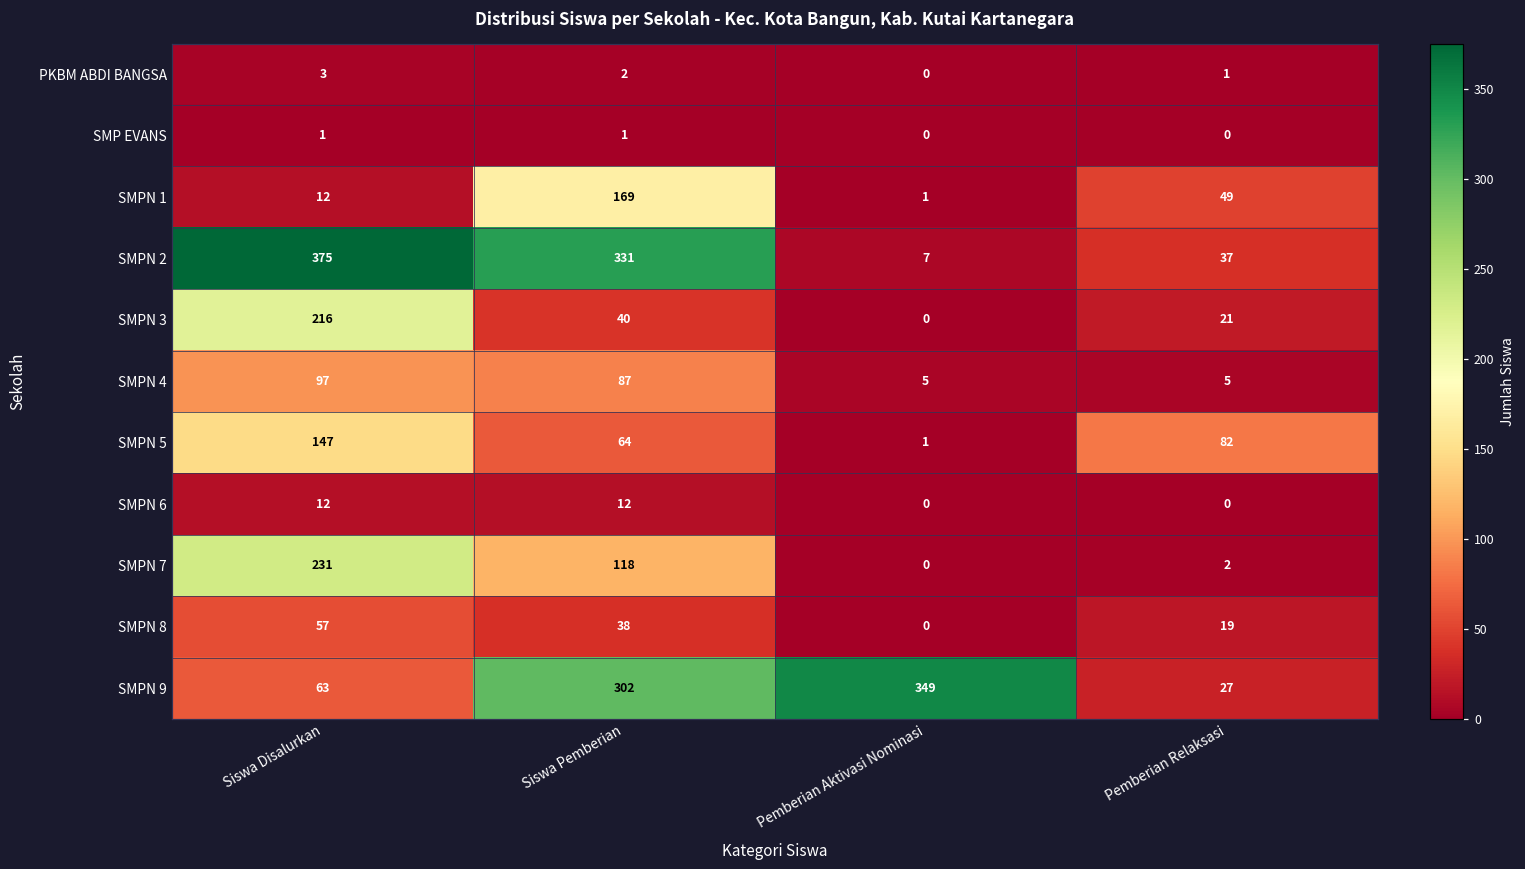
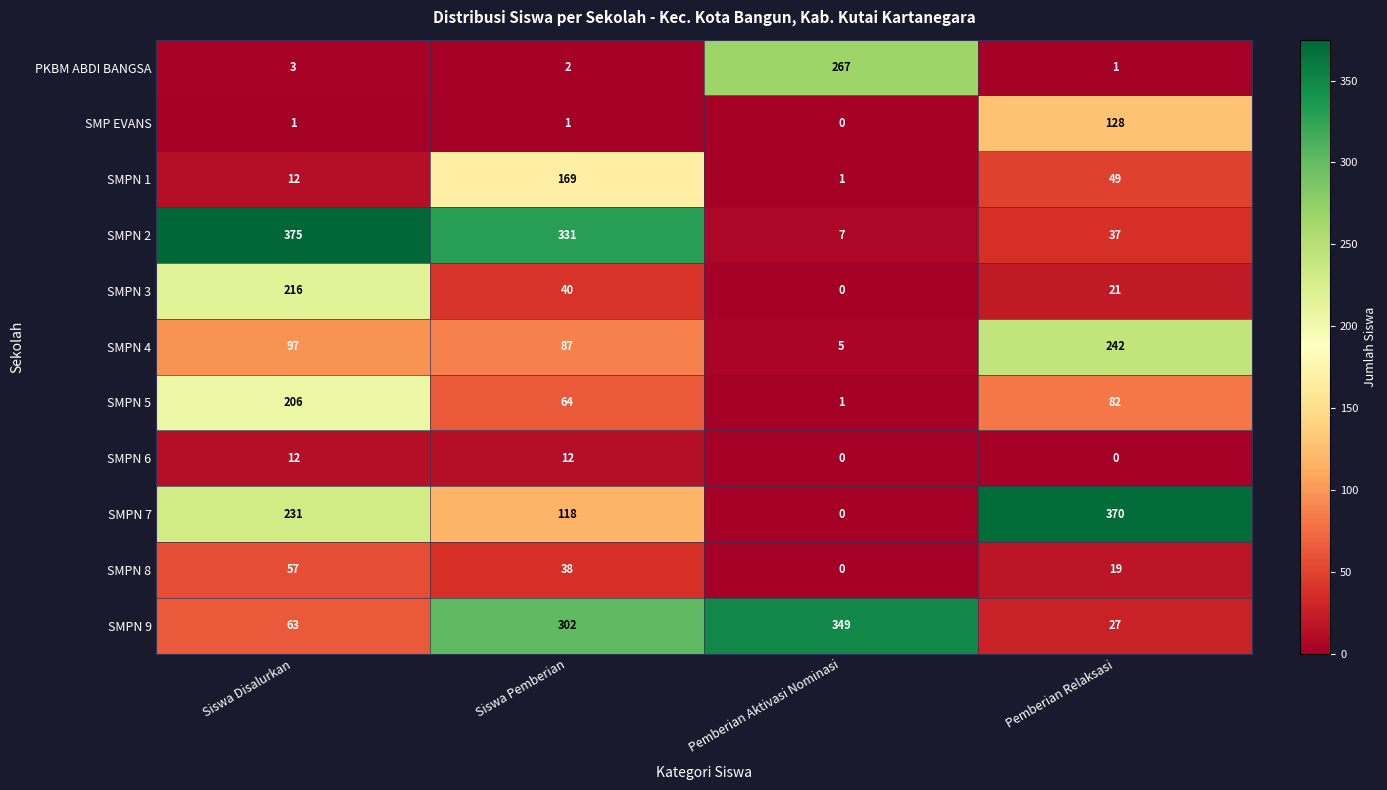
PKBM ABDI BANGSA, Pemberian Aktivasi Nominasi: 0 -> 267
SMP EVANS, Pemberian Relaksasi: 0 -> 128
SMPN 4, Pemberian Relaksasi: 5 -> 242
SMPN 5, Siswa Disalurkan: 147 -> 206
SMPN 7, Pemberian Relaksasi: 2 -> 370
